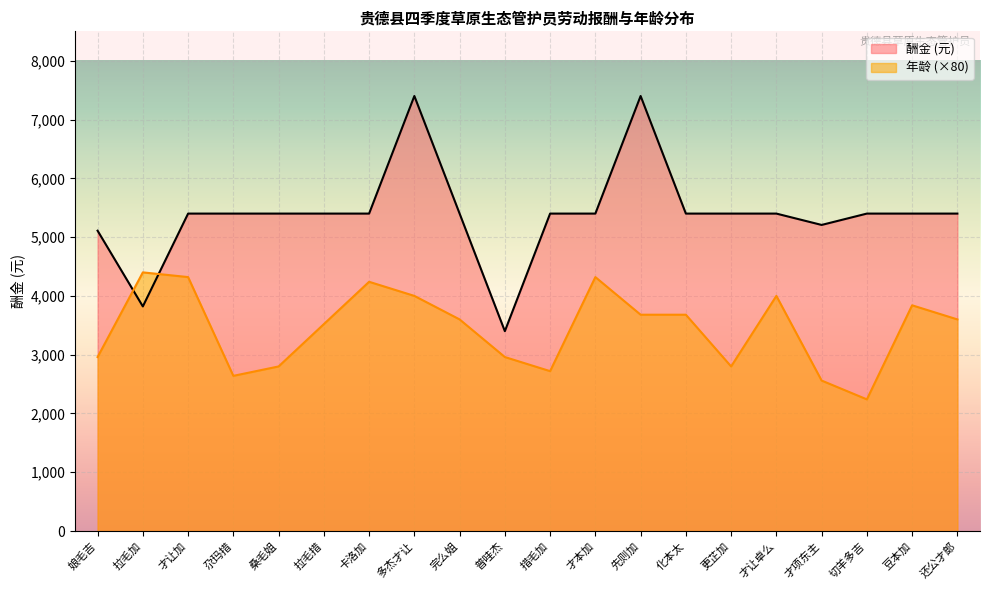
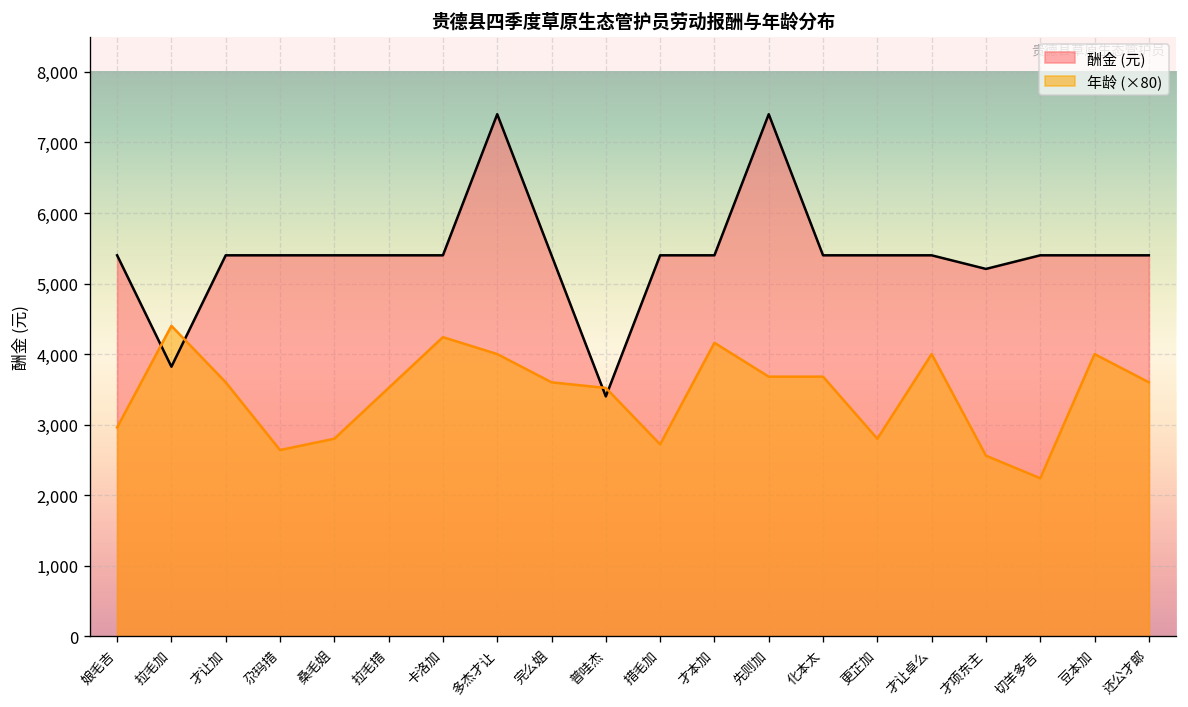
酬金 (元), 娘毛吉: 5,100 -> 5,400
年龄 (×80), 才让加: 4,300 -> 3,600
年龄 (×80), 普哇杰: 3,000 -> 3,500
年龄 (×80), 才本加: 4,300 -> 4,200
年龄 (×80), 豆本加: 3,800 -> 4,000
